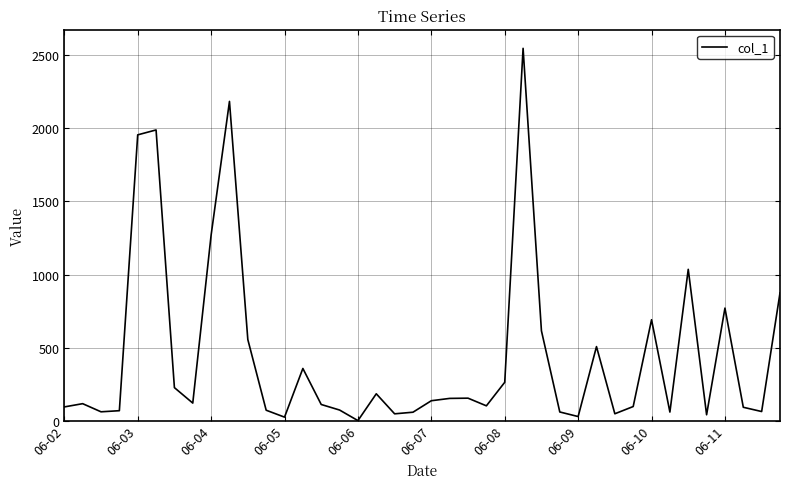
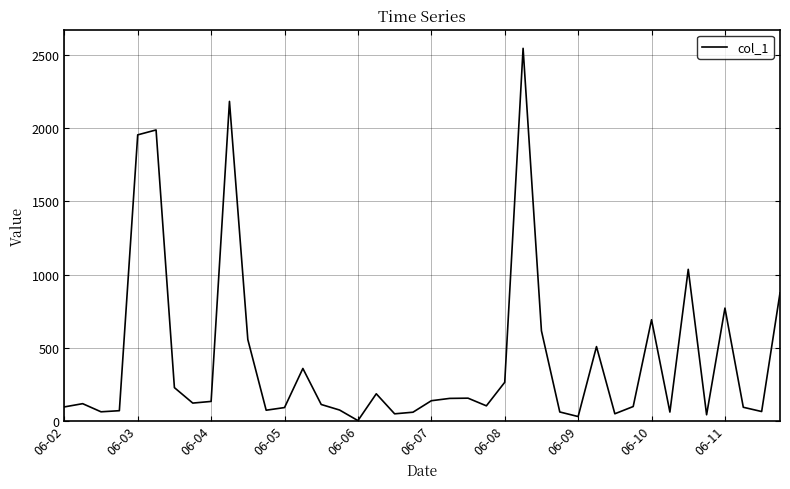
06-04: 1270 -> 130
06-05: 20 -> 90
